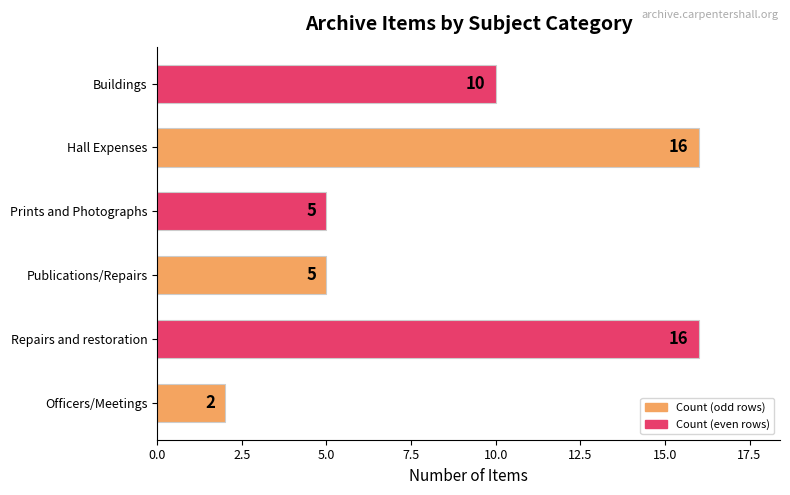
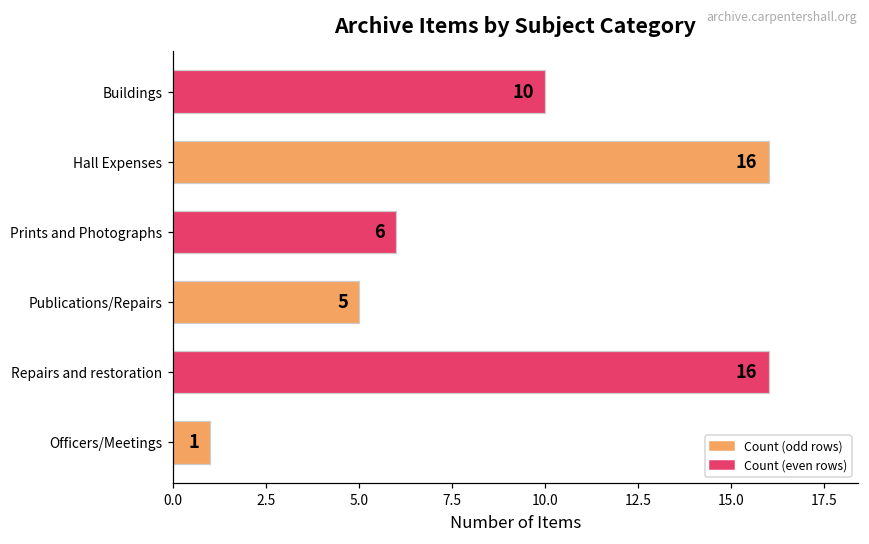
Prints and Photographs: 5 -> 6
Officers/Meetings: 2 -> 1
